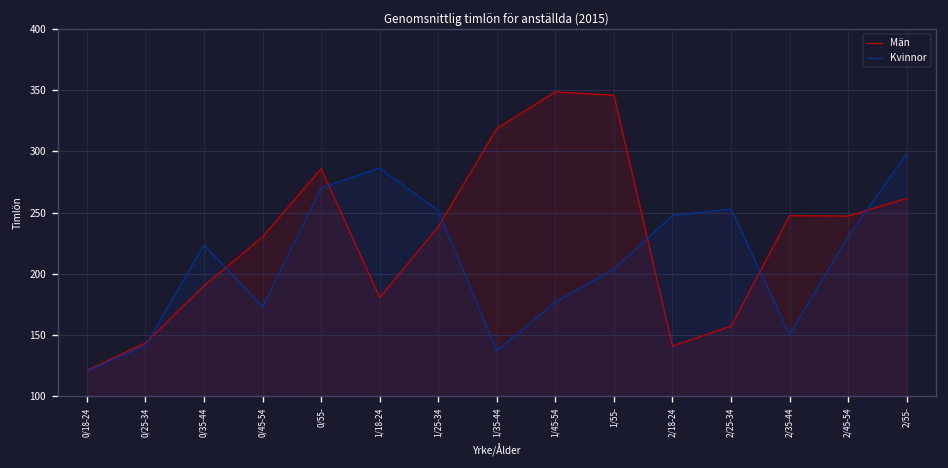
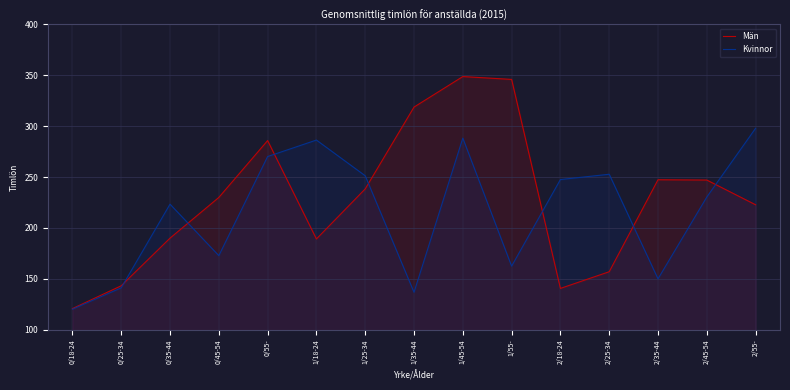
Män, 1/18-24: 180 -> 189
Kvinnor, 1/45-54: 177 -> 288
Kvinnor, 1/55-: 204 -> 163
Män, 2/55-: 262 -> 223
